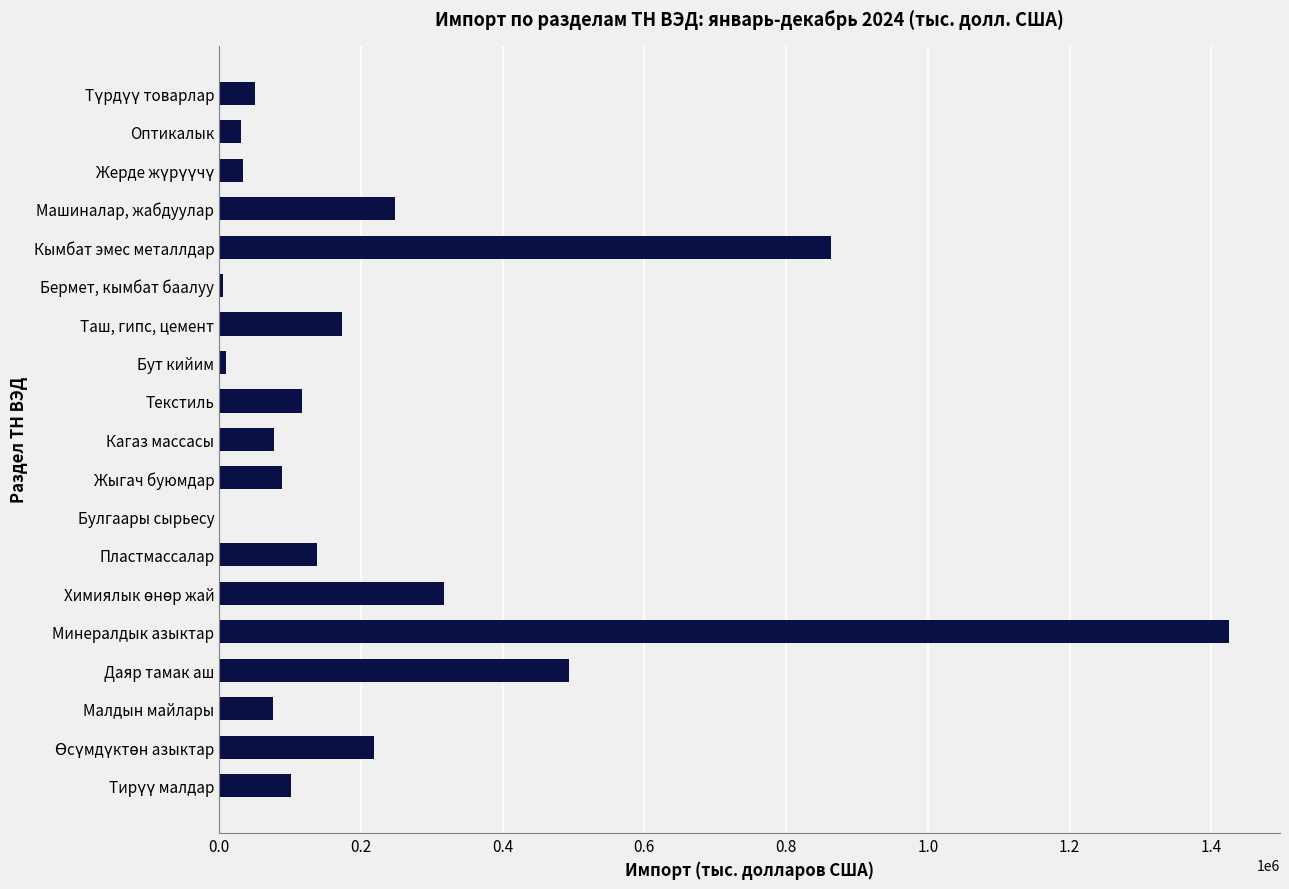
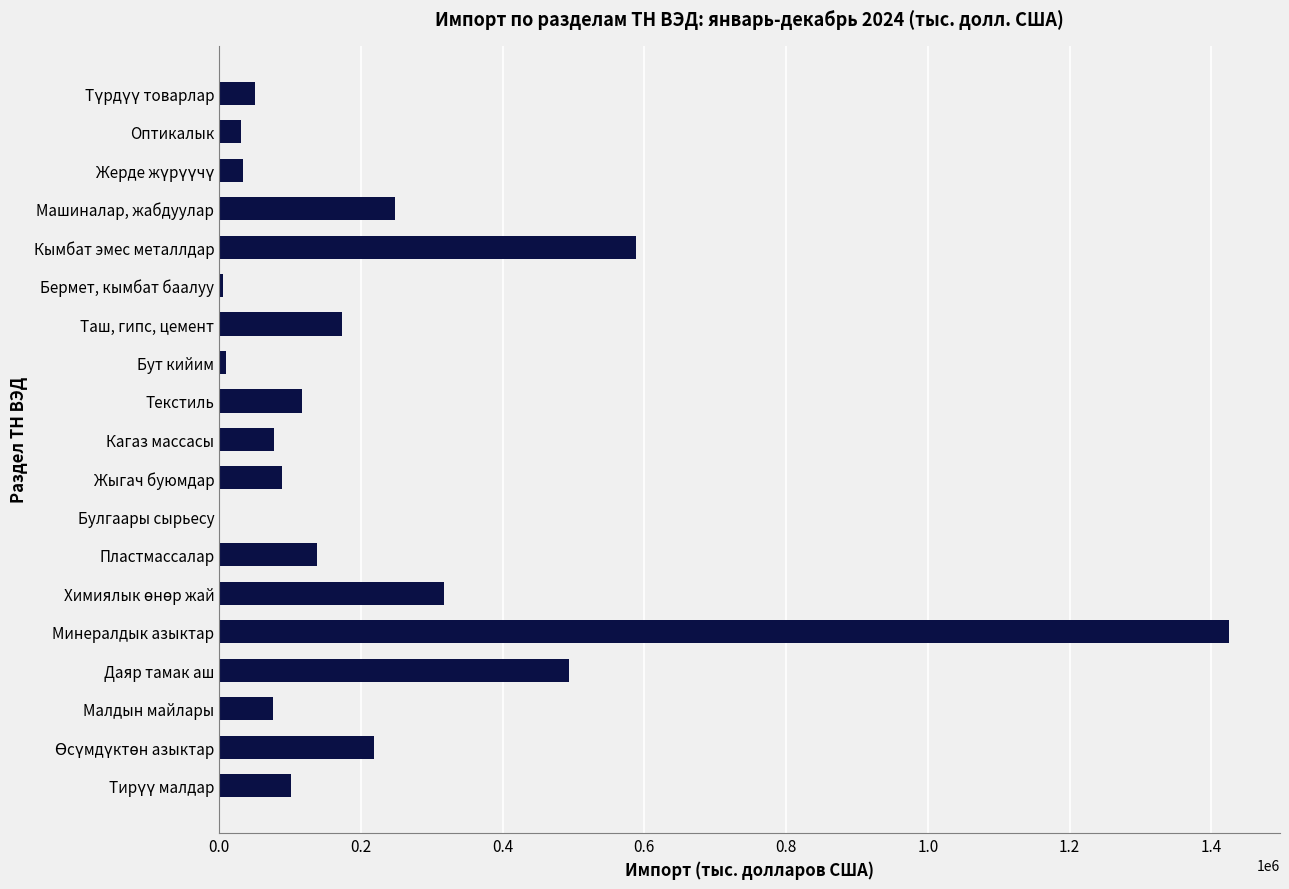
Кымбат эмес металлдар: 860000 -> 590000
